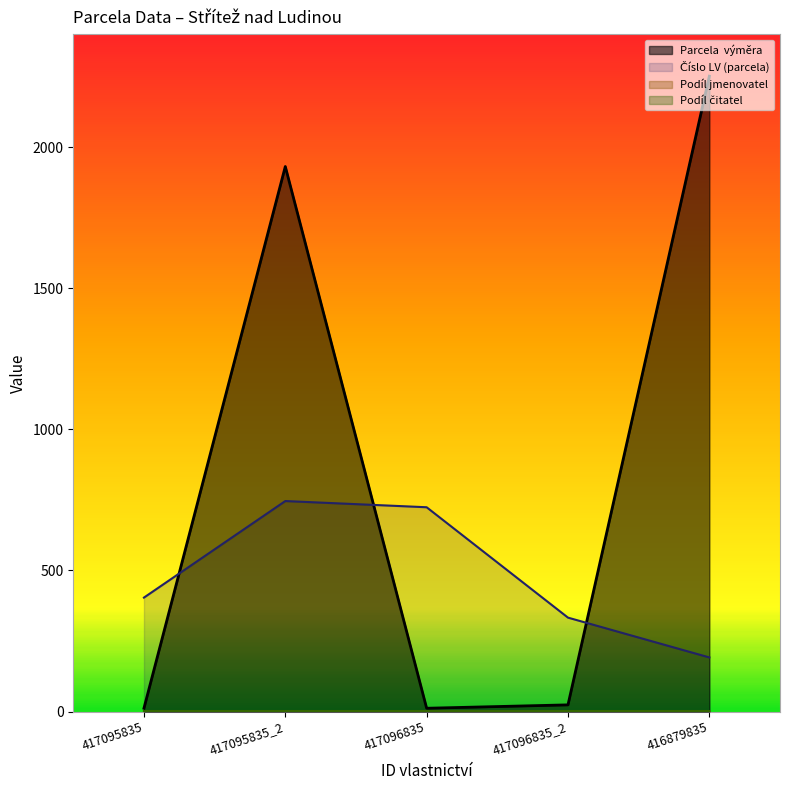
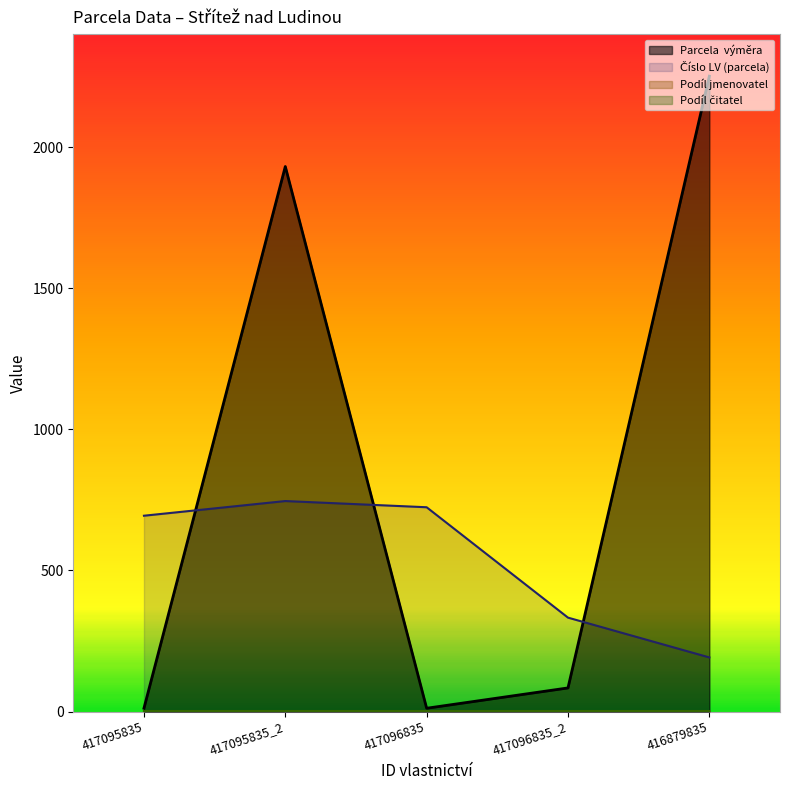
Číslo LV (parcela), 417095835: 400 -> 690
Parcela výměra, 417096835_2: 20 -> 80
